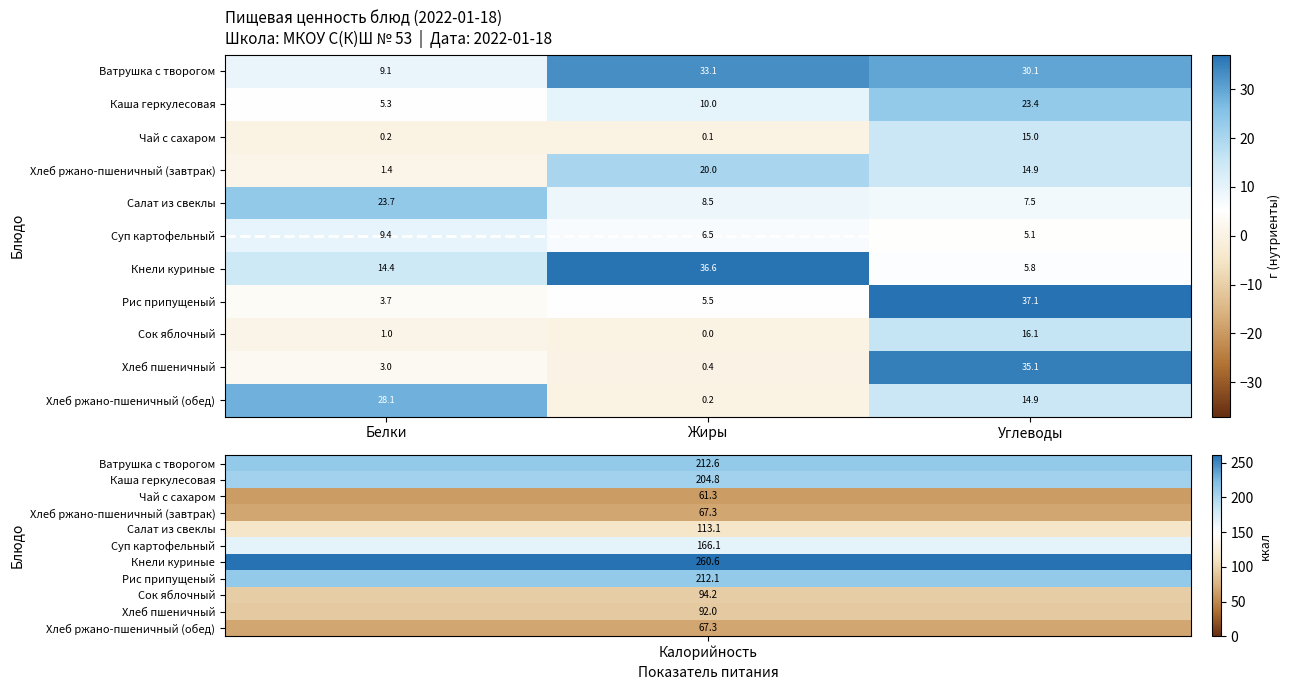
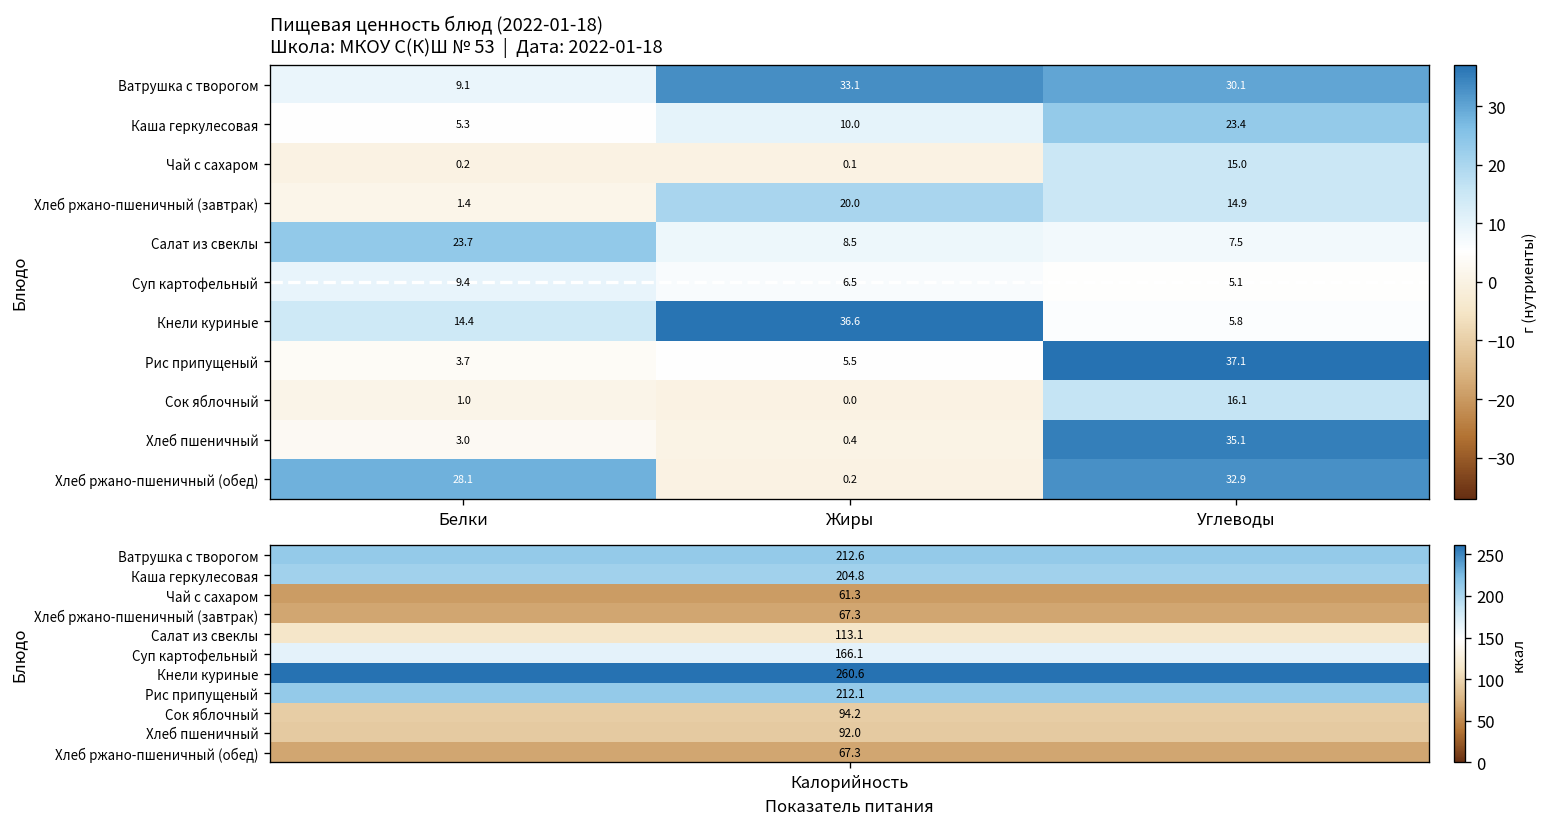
Пищевая ценность блюд (2022-01-18) Школа: МКОУ С(К)Ш № 53 | Дата: 2022-01-18, Хлеб ржано-пшеничный (обед), Углеводы: 14.9 -> 32.9
